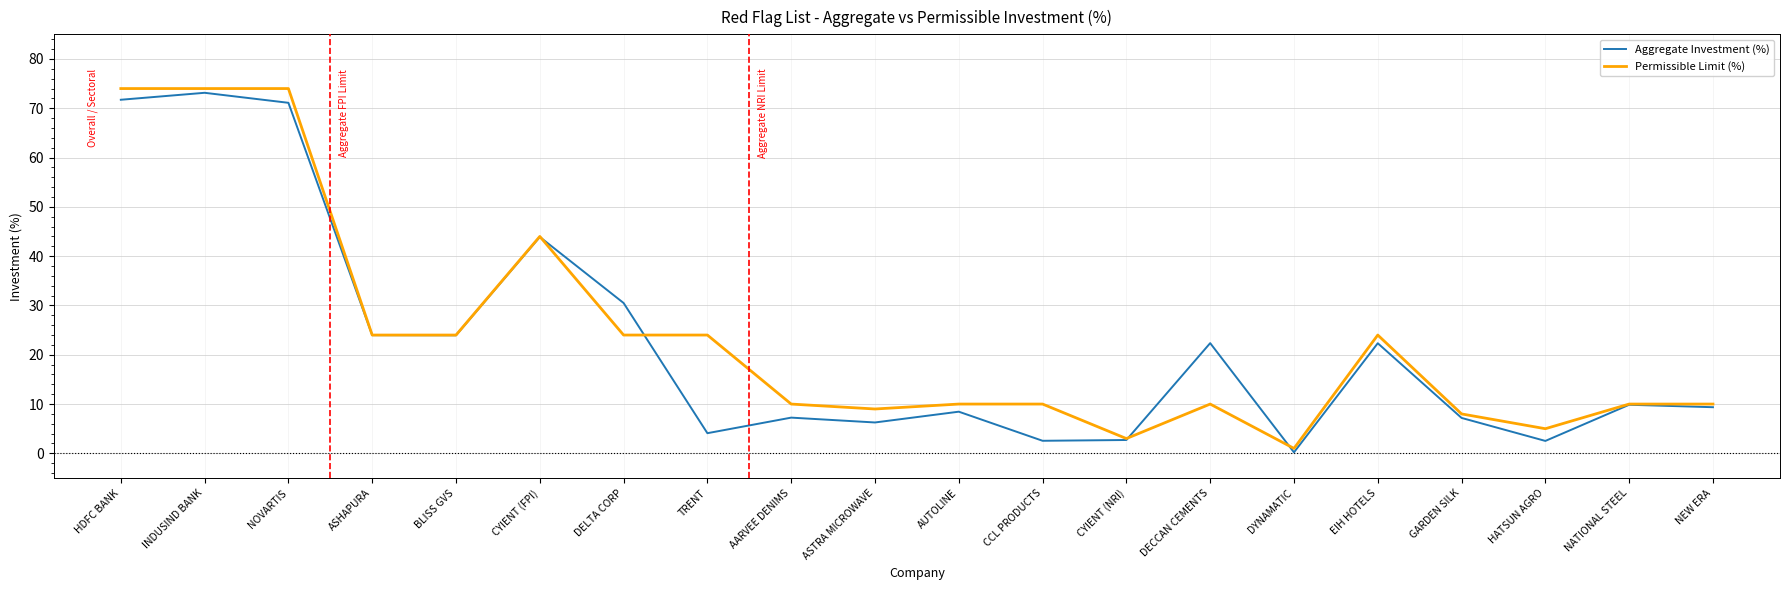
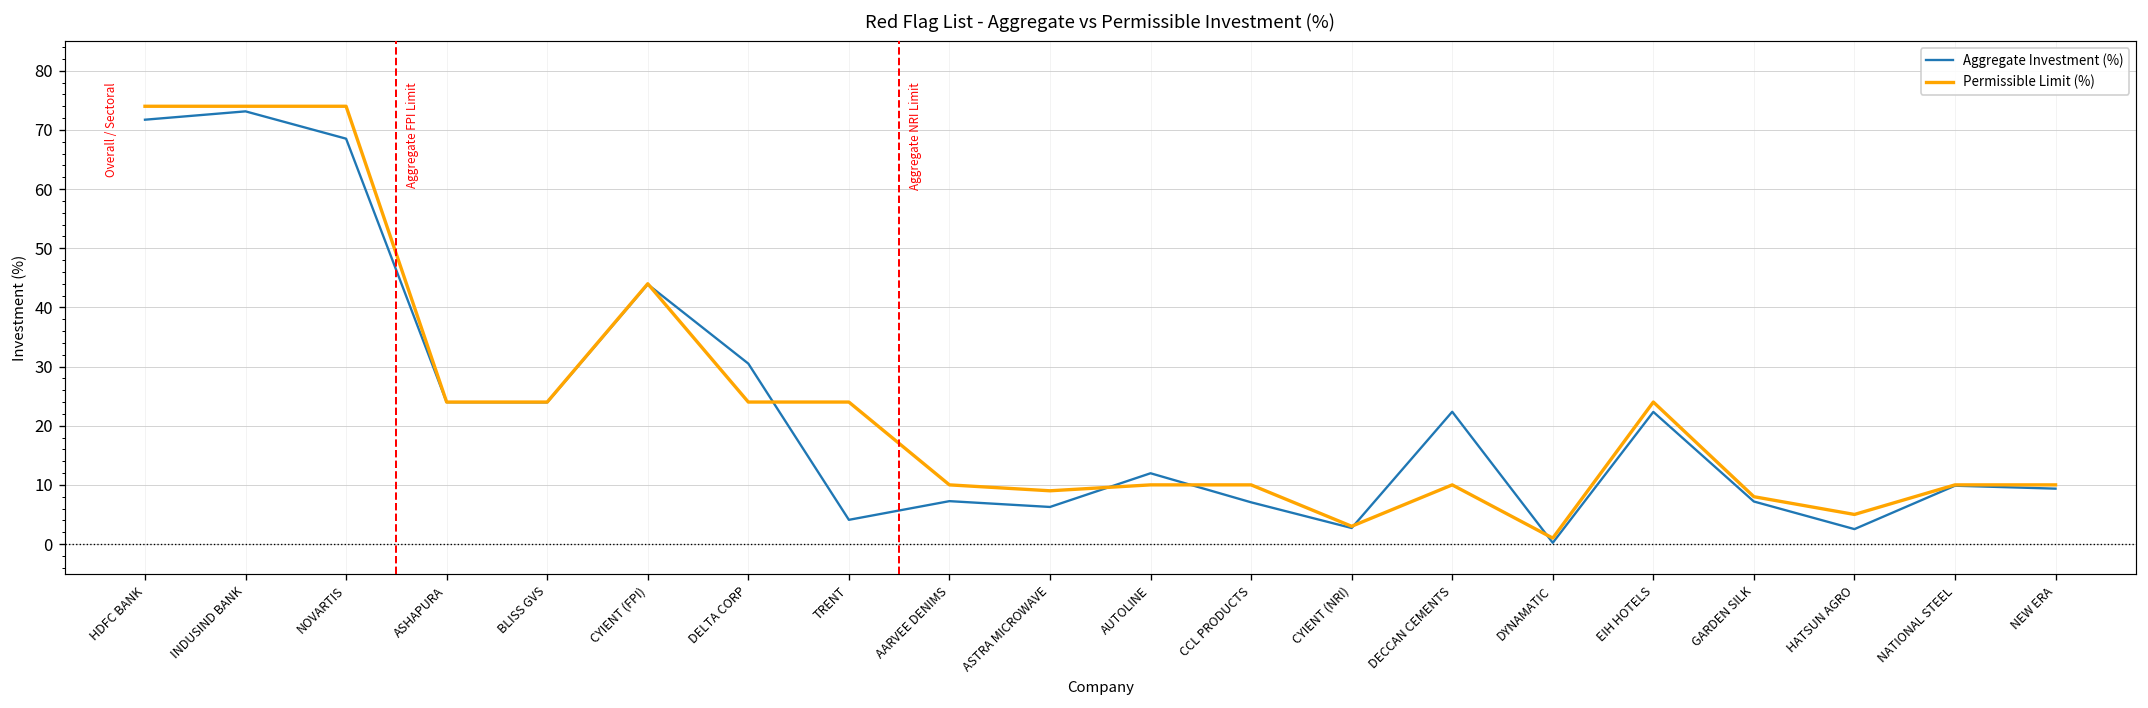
Aggregate Investment (%), NOVARTIS: 71 -> 69
Aggregate Investment (%), AUTOLINE: 8 -> 12
Aggregate Investment (%), CCL PRODUCTS: 3 -> 7
